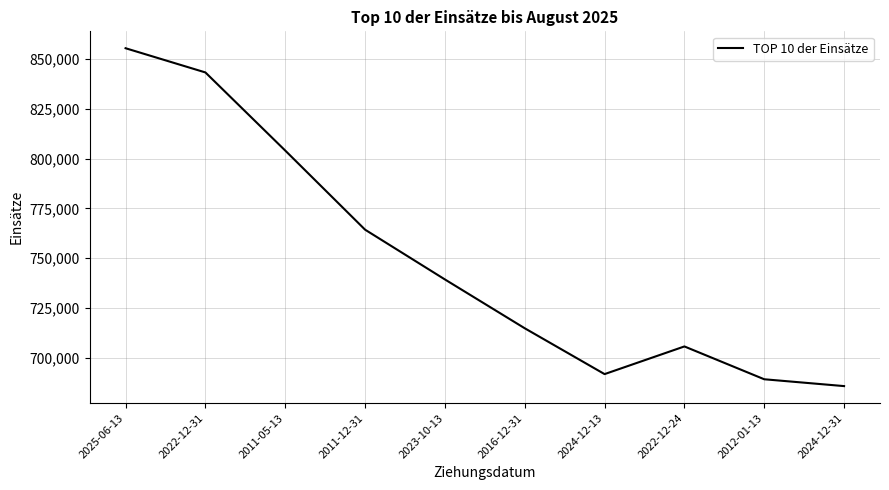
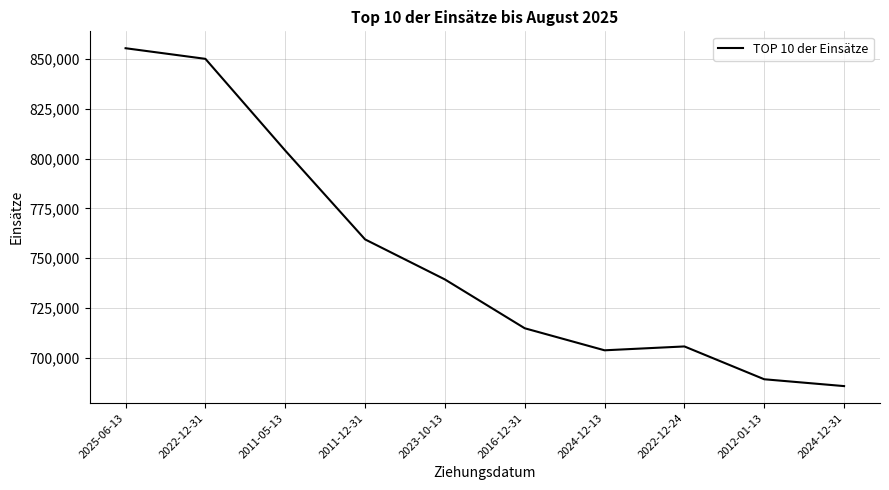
2022-12-31: 843,000 -> 850,000
2011-12-31: 764,000 -> 759,000
2024-12-13: 692,000 -> 704,000
